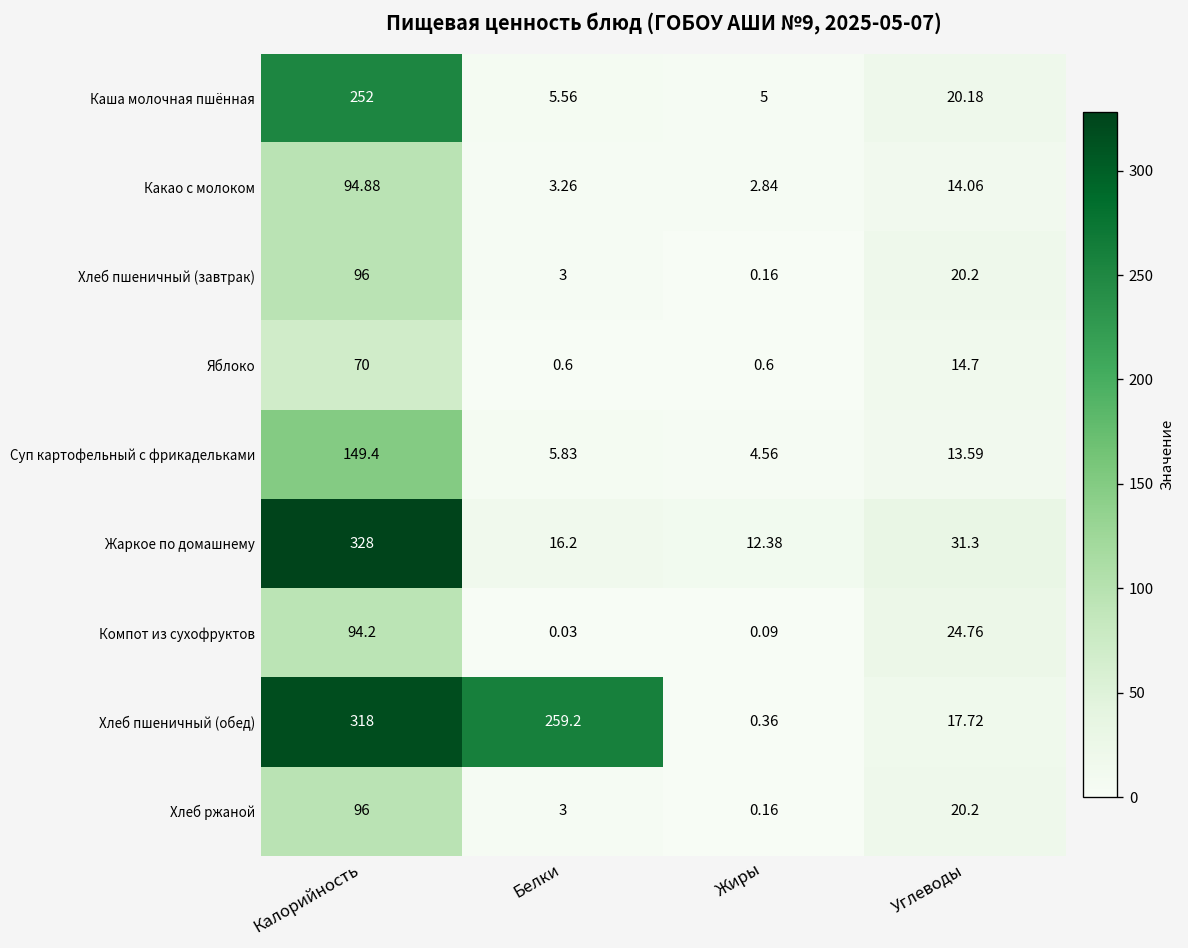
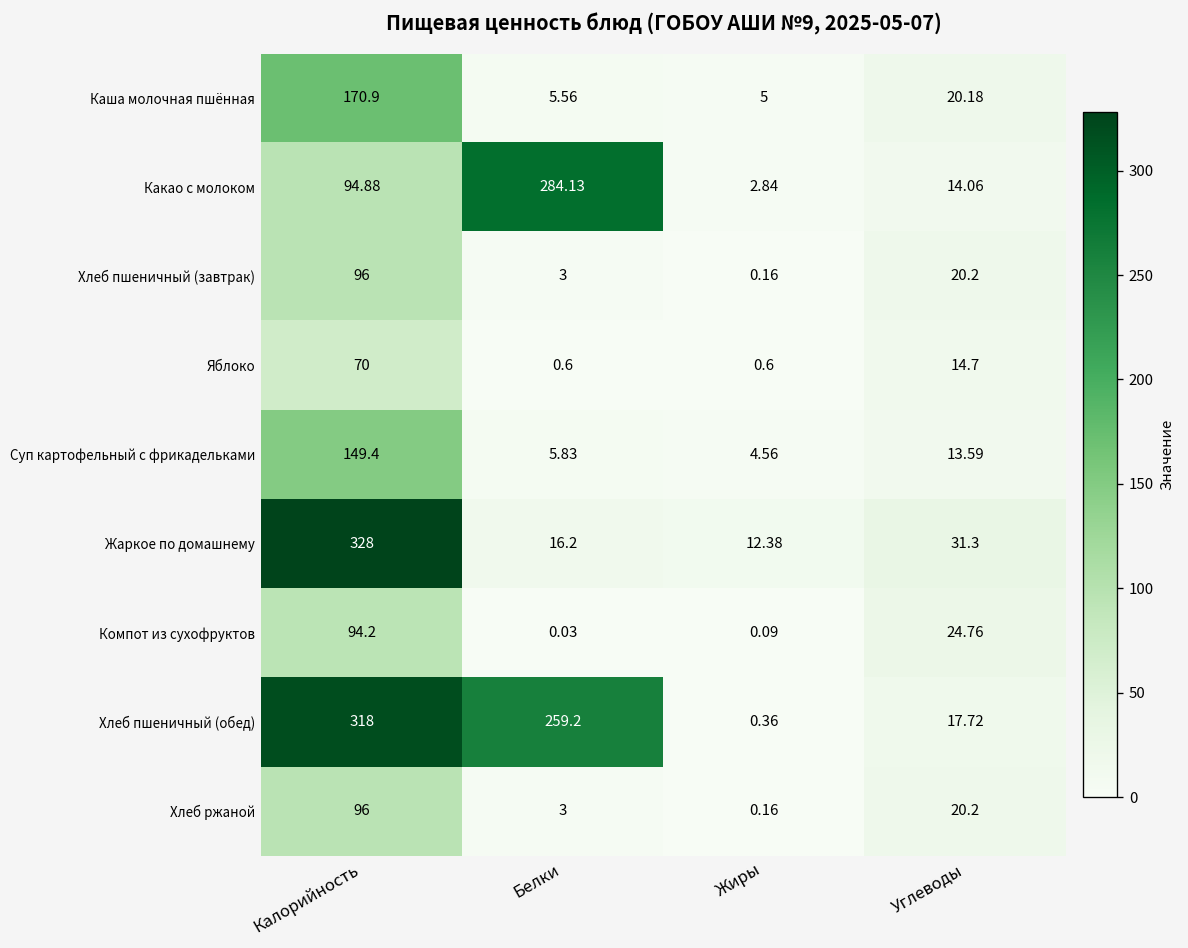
Каша молочная пшённая, Калорийность: 252 -> 170.9
Какао с молоком, Белки: 3.26 -> 284.13
